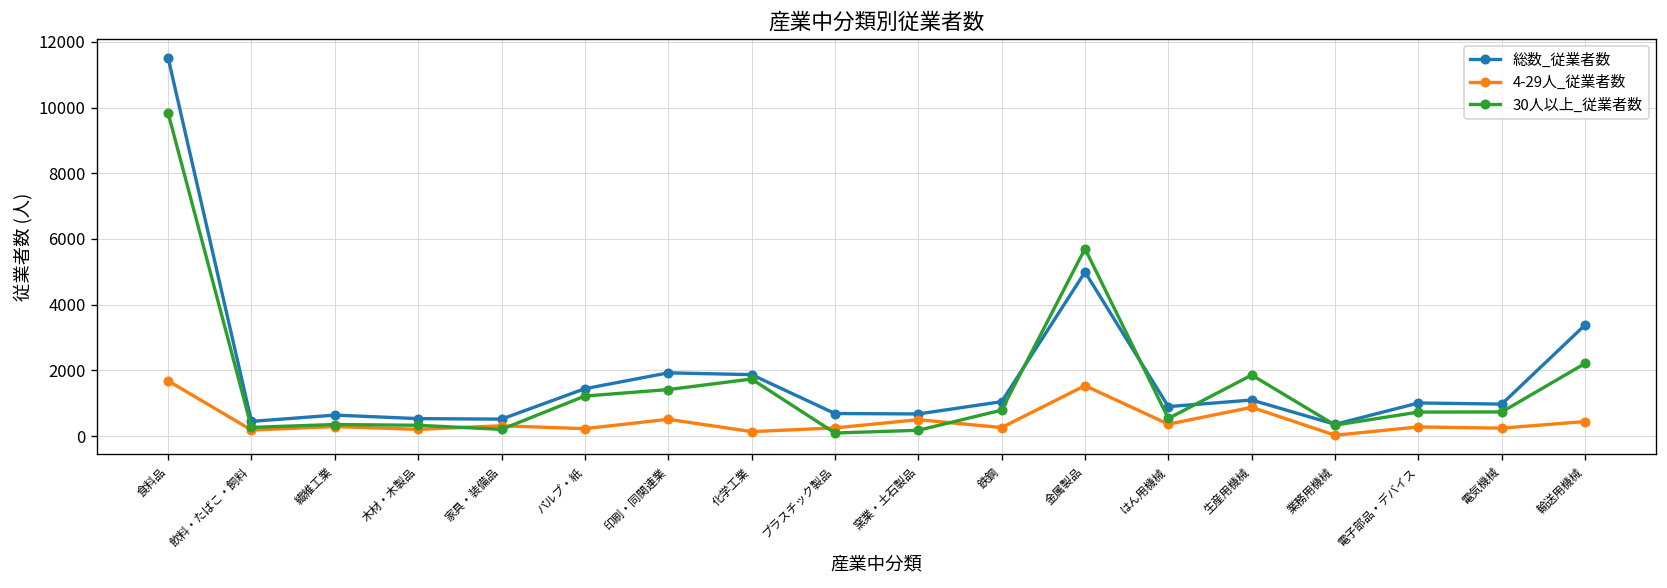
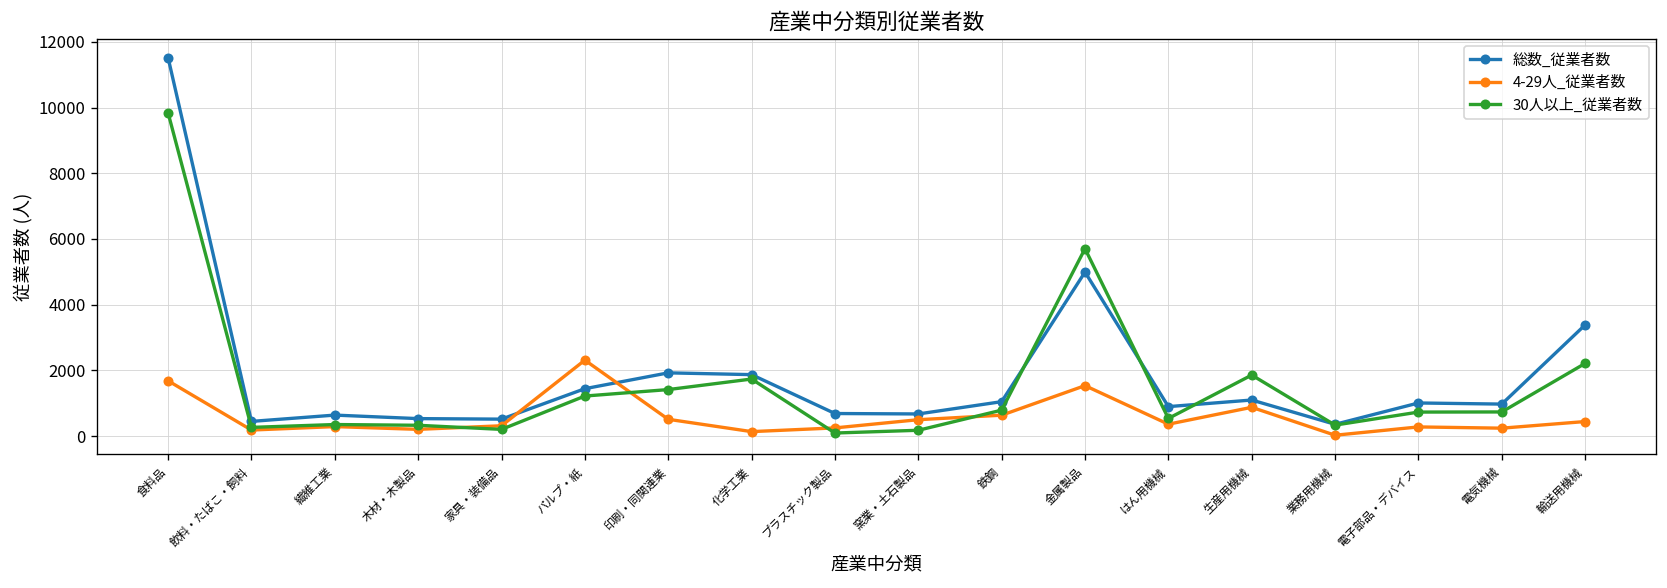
4-29人_従業者数, パルプ・紙: 200 -> 2300
4-29人_従業者数, 鉄鋼: 300 -> 600
